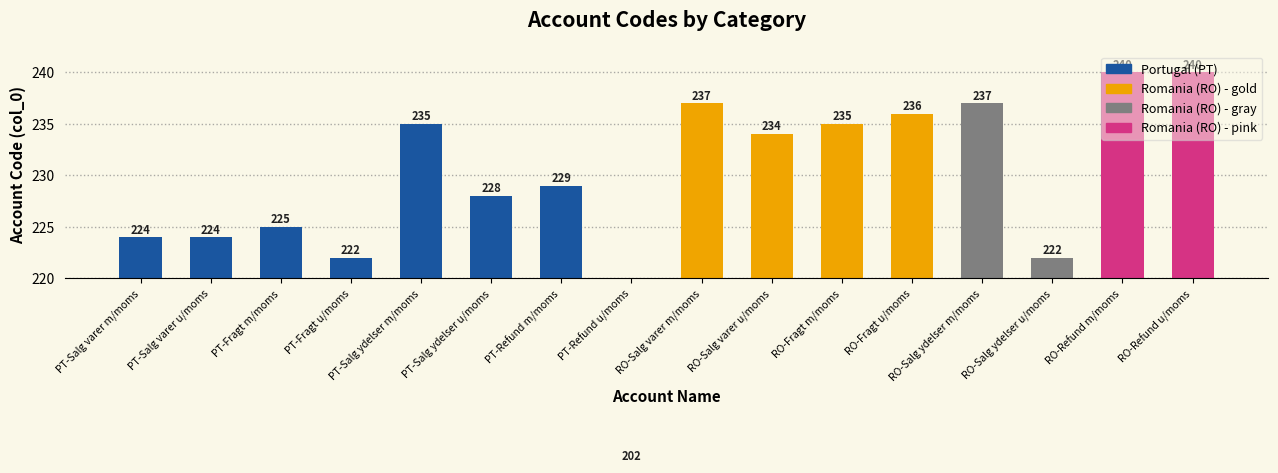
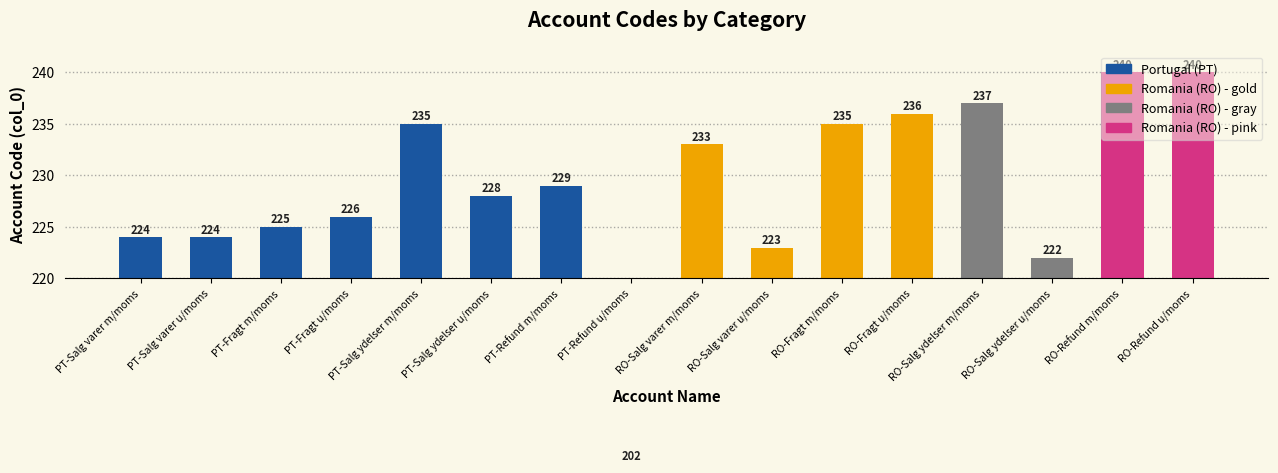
PT-Fragt u/moms: 222 -> 226
RO-Salg varer m/moms: 237 -> 233
RO-Salg varer u/moms: 234 -> 223
